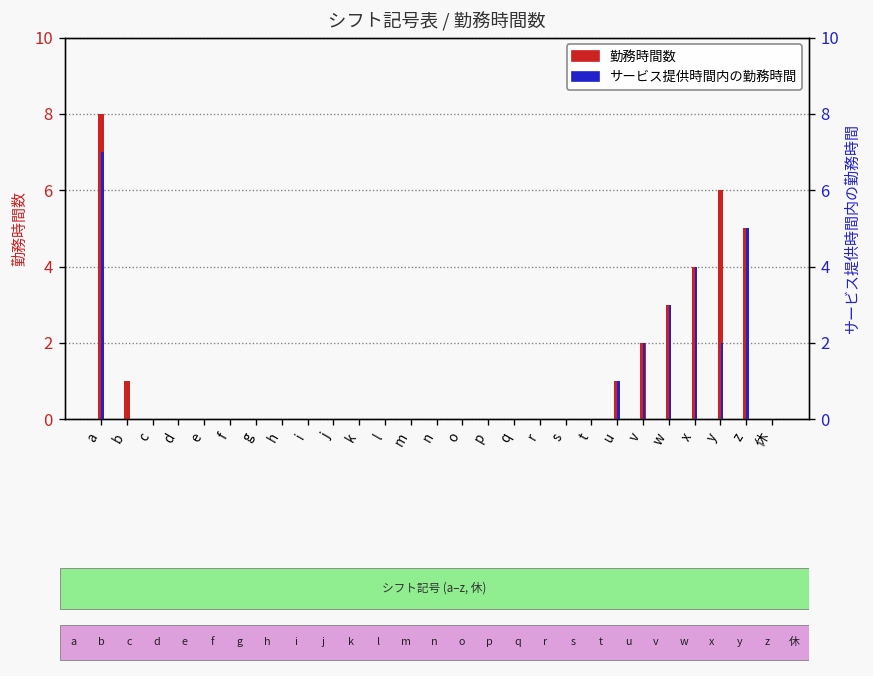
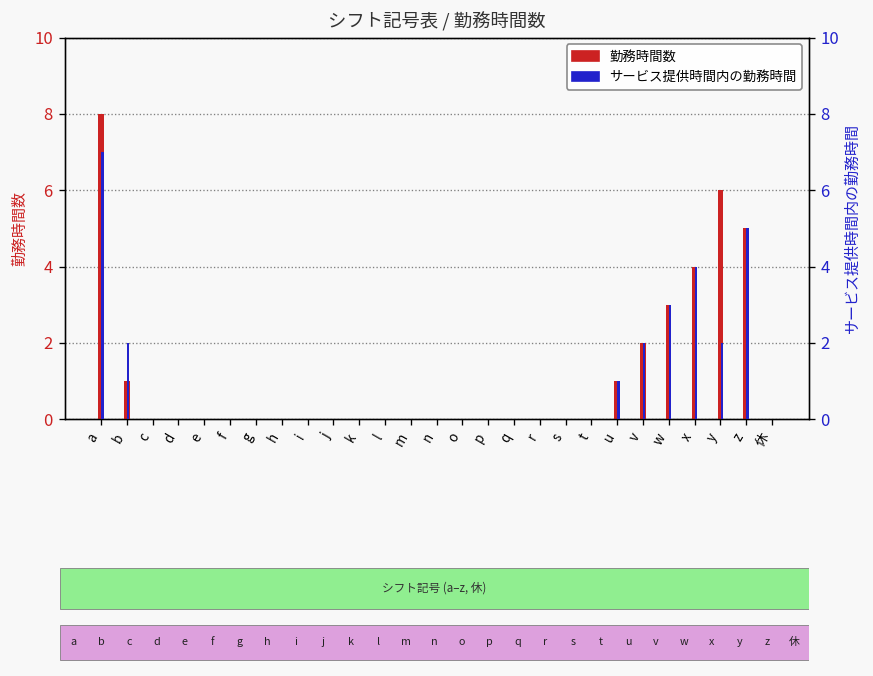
サービス提供時間内の勤務時間, b: 0 -> 2
